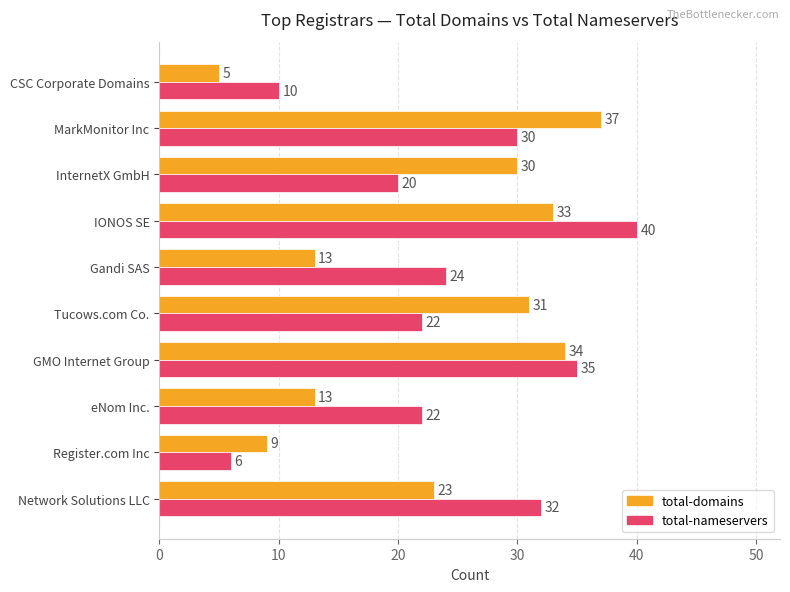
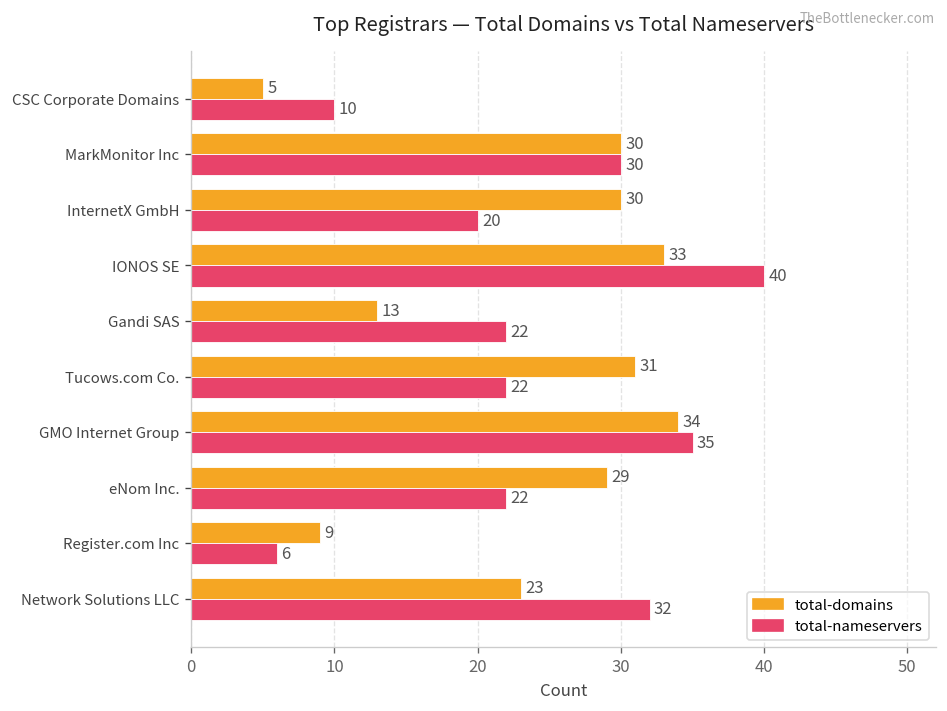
total-domains, MarkMonitor Inc: 37 -> 30
total-nameservers, Gandi SAS: 24 -> 22
total-domains, eNom Inc.: 13 -> 29
